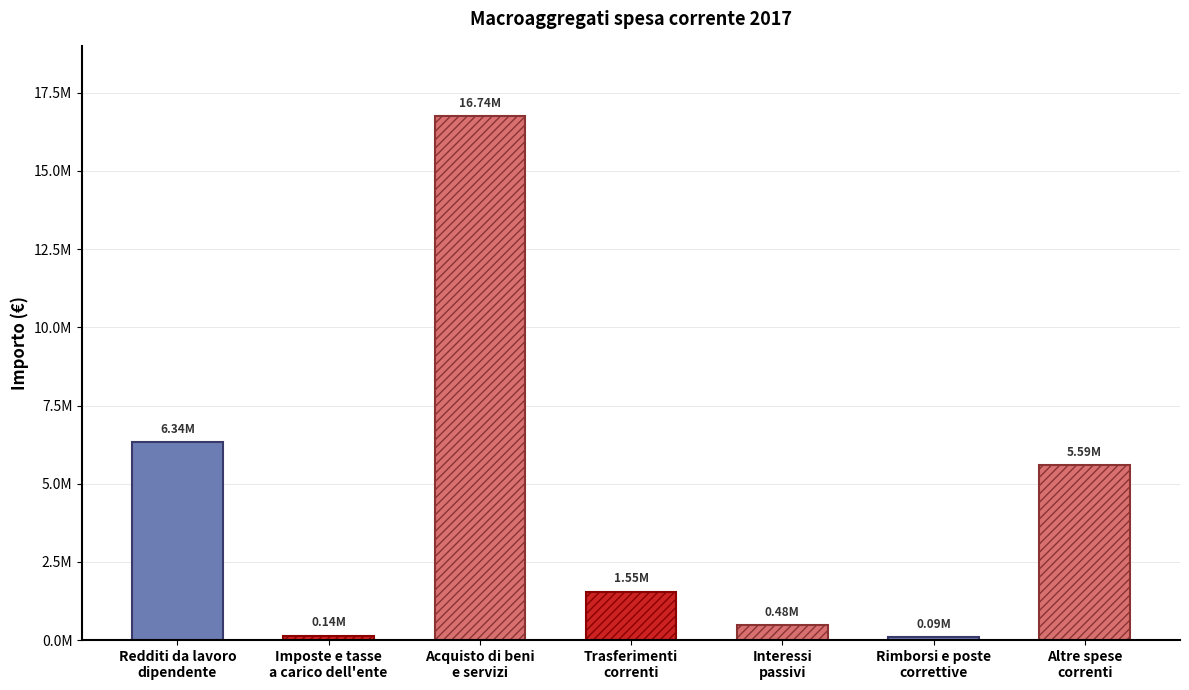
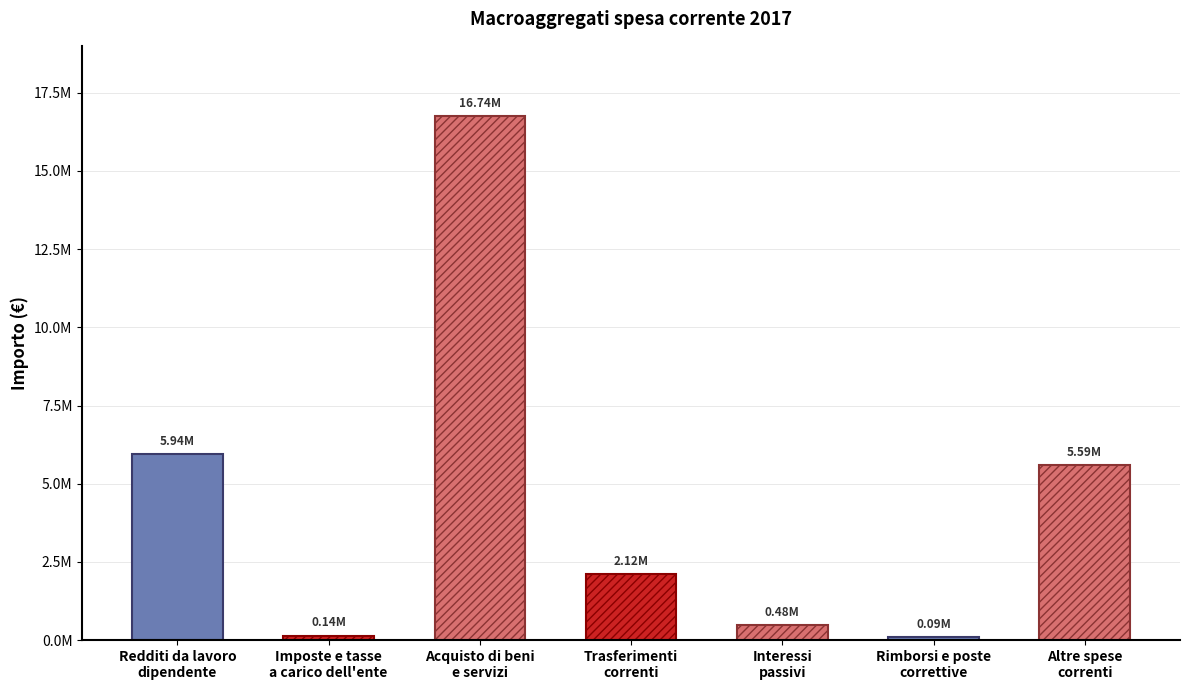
Redditi da lavoro dipendente: 6.34M -> 5.94M
Trasferimenti correnti: 1.55M -> 2.12M
